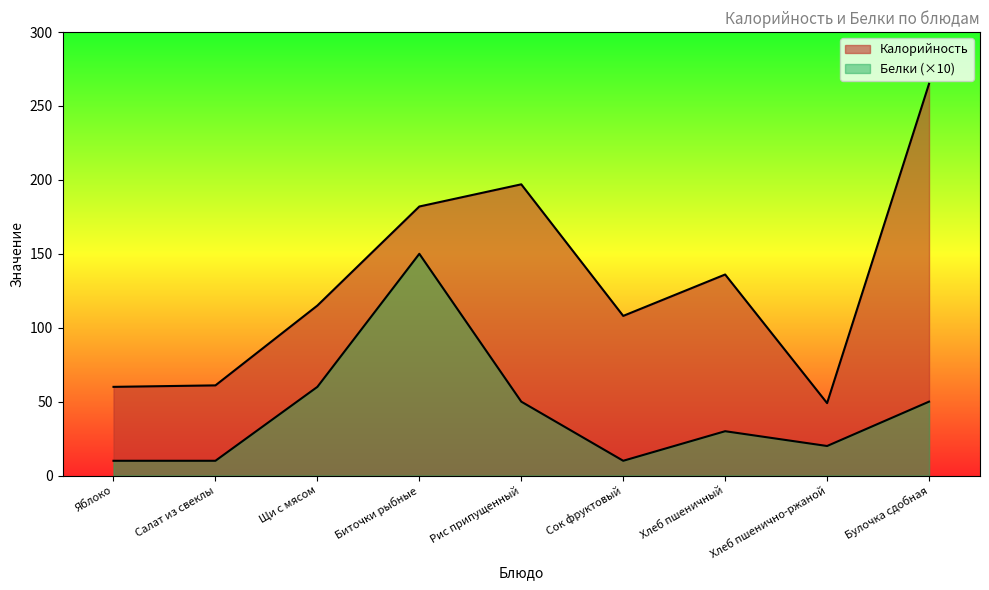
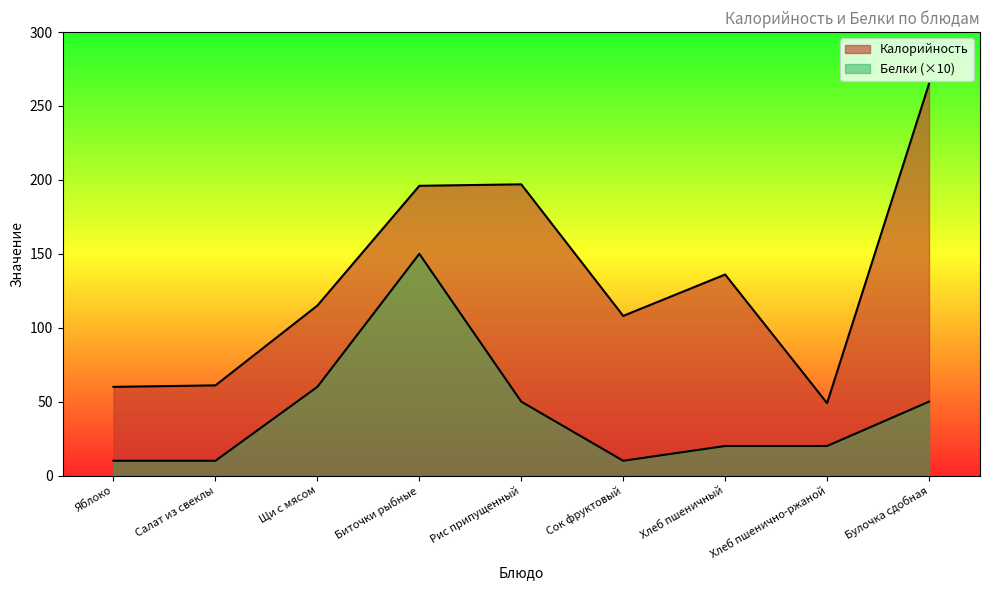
Калорийность, Биточки рыбные: 182 -> 196
Белки (×10), Хлеб пшеничный: 30 -> 20
